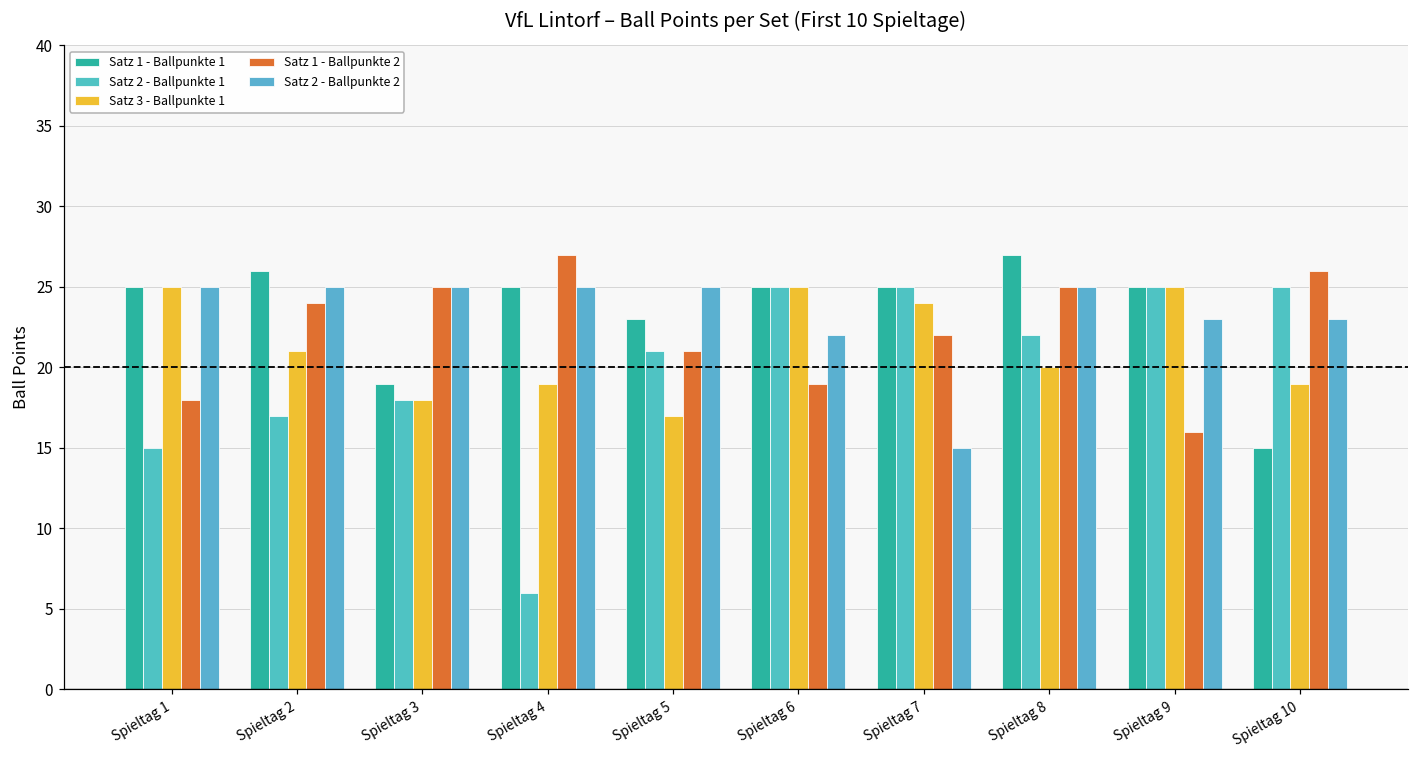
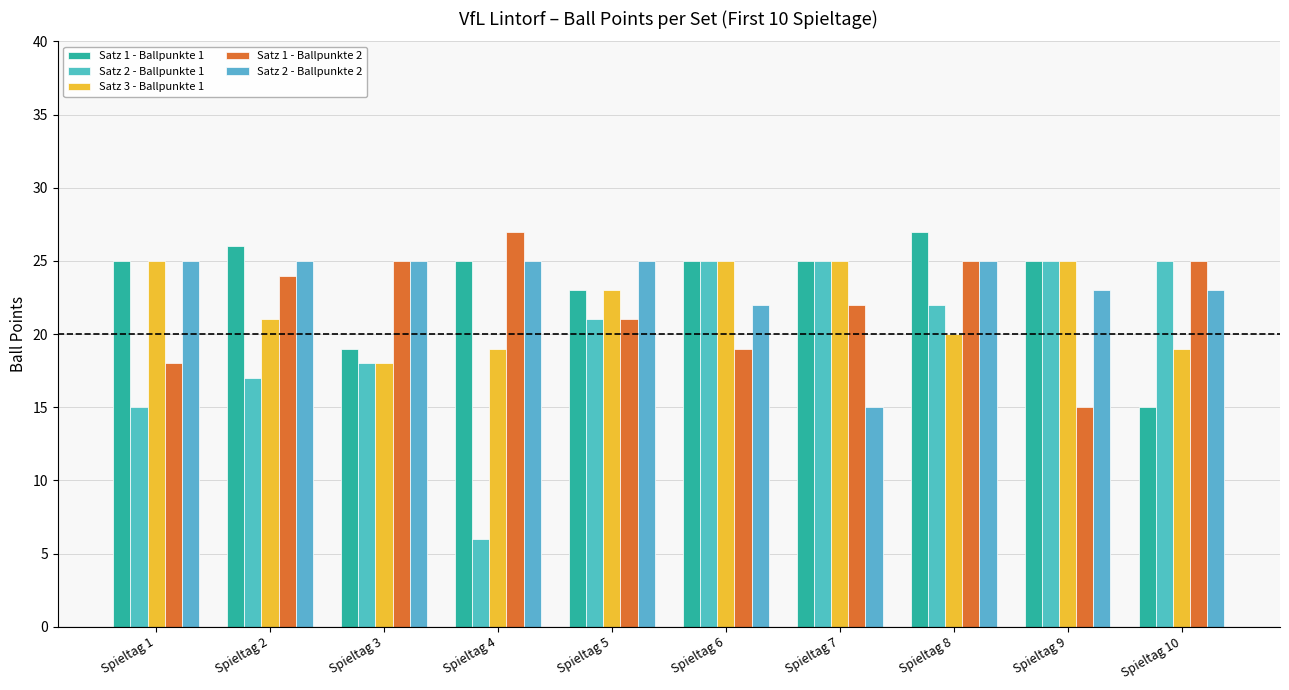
Satz 3 - Ballpunkte 1, Spieltag 5: 17 -> 23
Satz 3 - Ballpunkte 1, Spieltag 7: 24 -> 25
Satz 1 - Ballpunkte 2, Spieltag 9: 16 -> 15
Satz 1 - Ballpunkte 2, Spieltag 10: 26 -> 25
